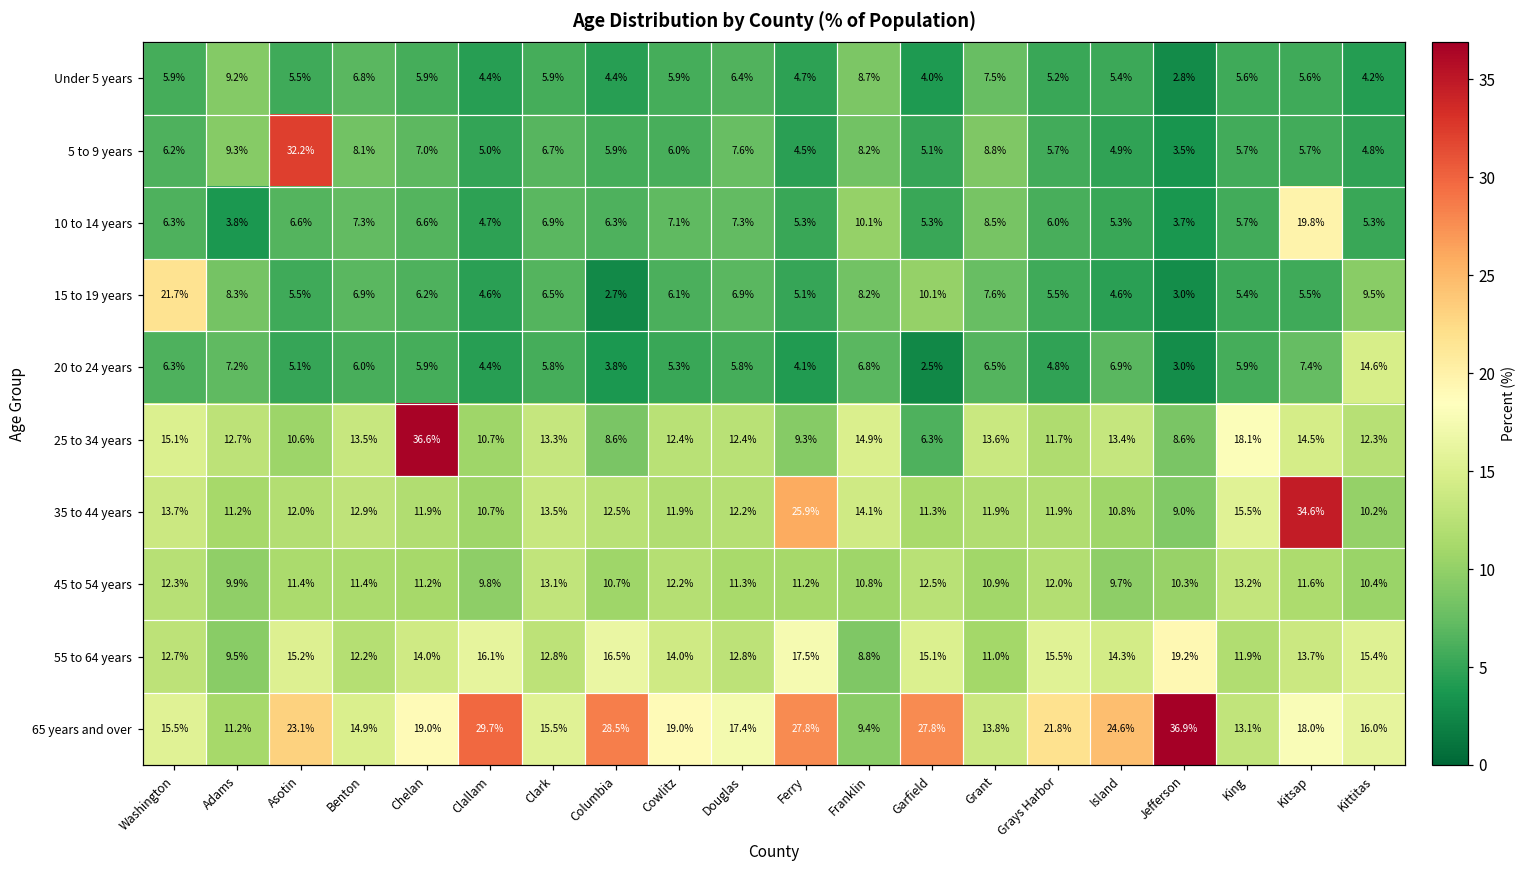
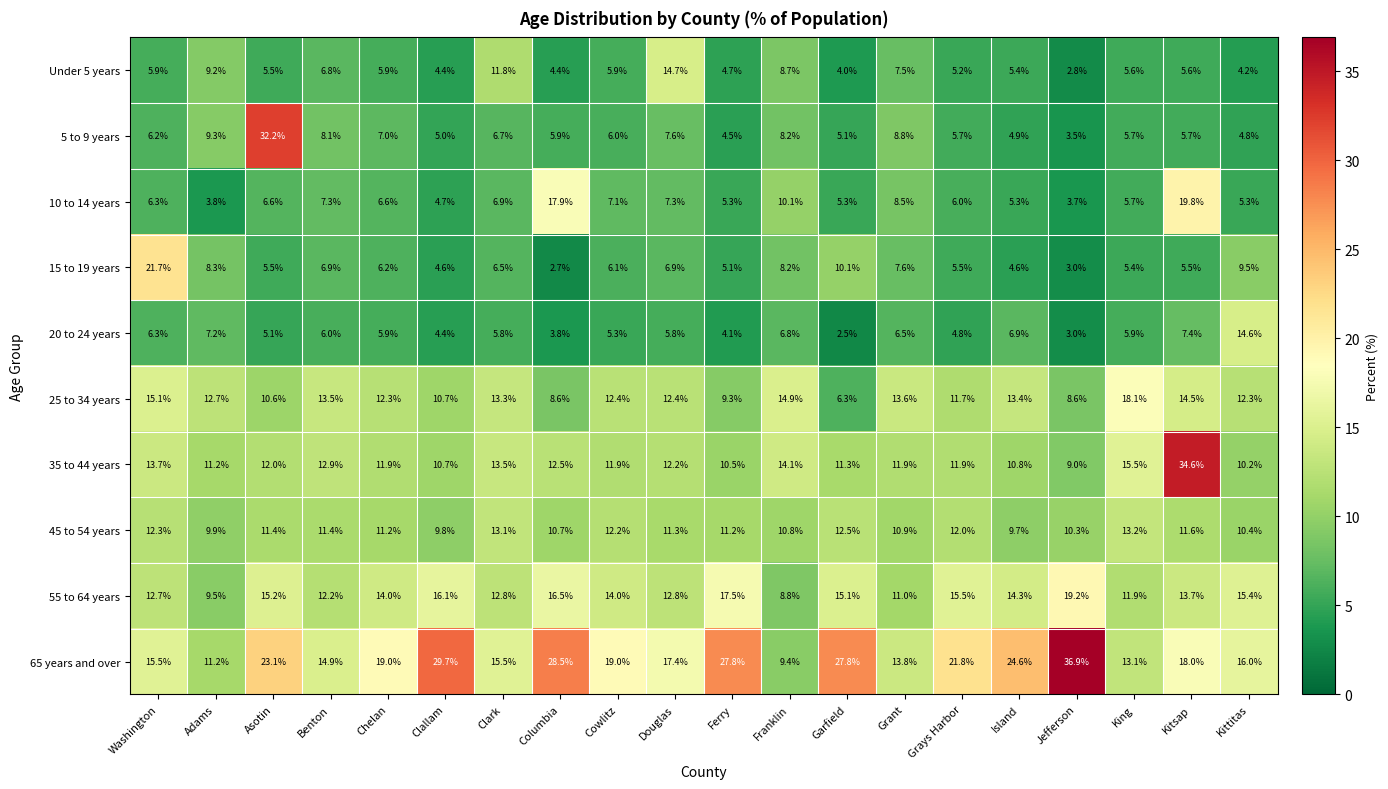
Under 5 years, Clark: 5.9% -> 11.8%
Under 5 years, Douglas: 6.4% -> 14.7%
10 to 14 years, Columbia: 6.3% -> 17.9%
25 to 34 years, Chelan: 36.6% -> 12.3%
35 to 44 years, Ferry: 25.9% -> 10.5%
